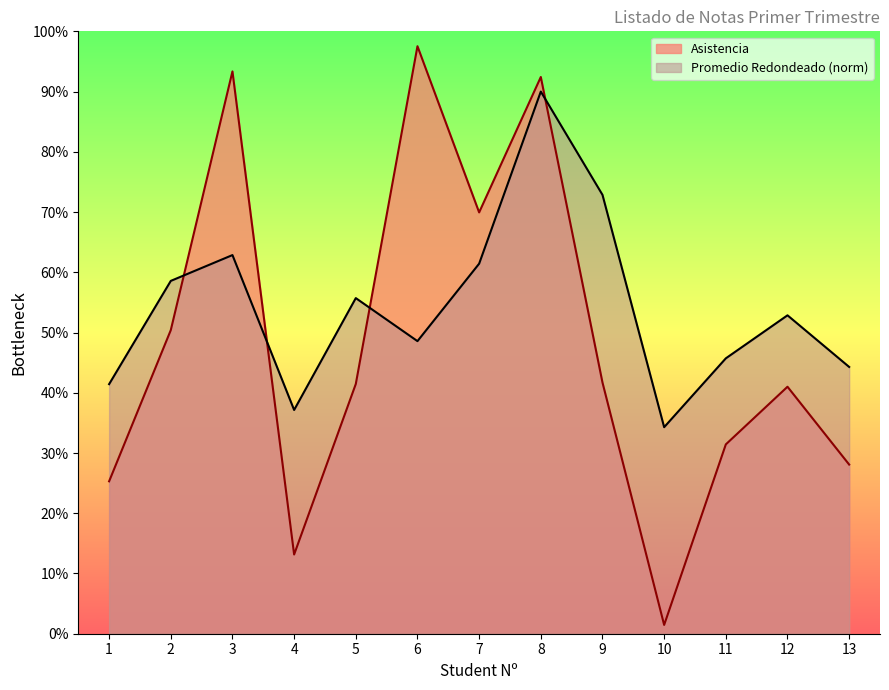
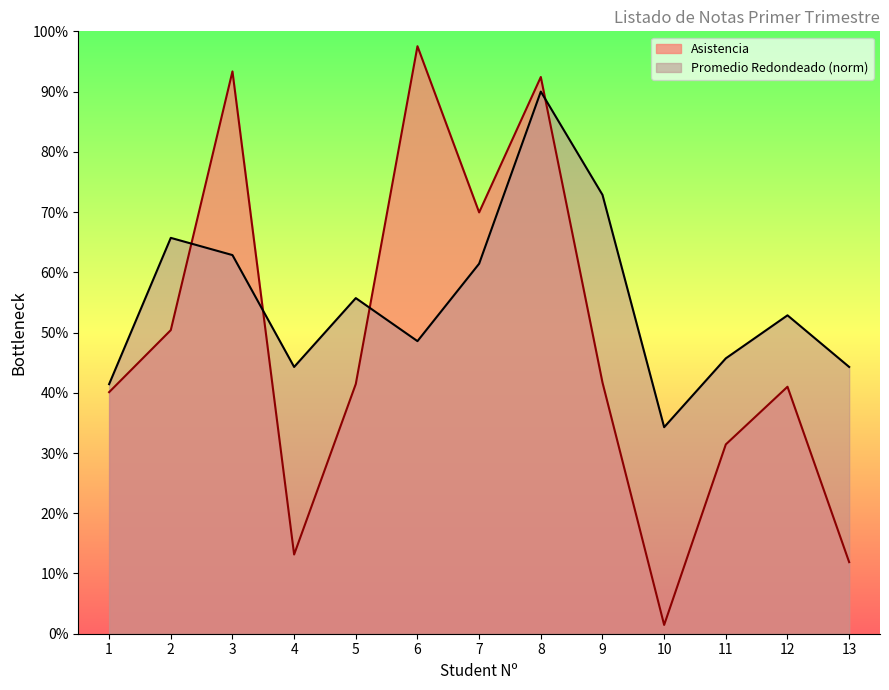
Asistencia, 1: 25% -> 40%
Promedio Redondeado (norm), 2: 59% -> 66%
Promedio Redondeado (norm), 4: 37% -> 44%
Asistencia, 13: 28% -> 12%
